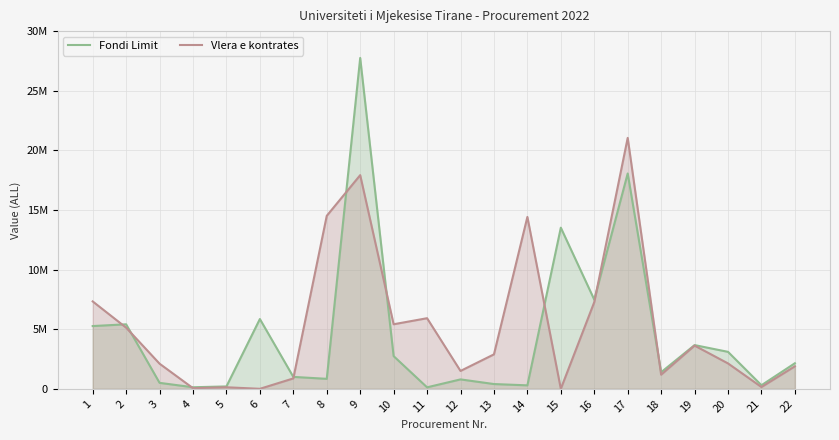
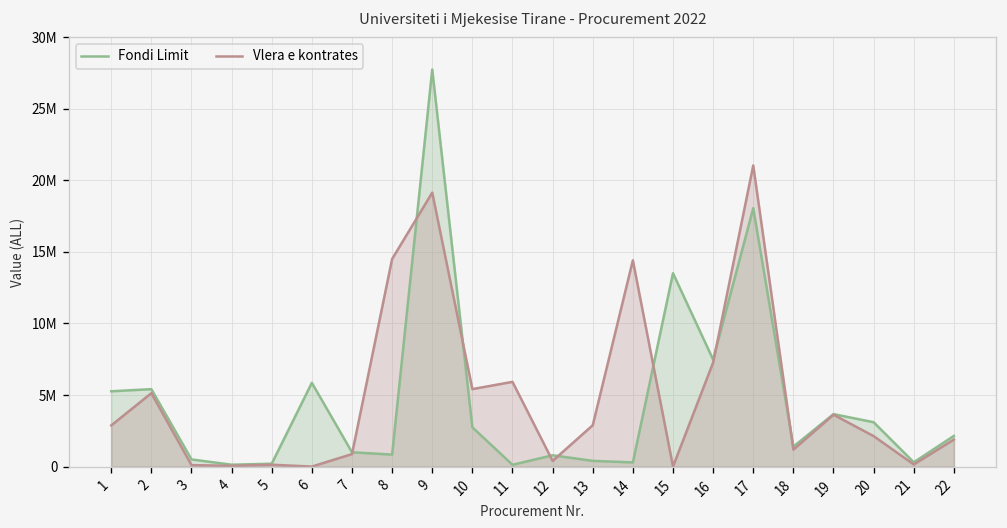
Vlera e kontrates, 1: 7300000 -> 2900000
Vlera e kontrates, 3: 2100000 -> 100000
Vlera e kontrates, 9: 17900000 -> 19100000
Vlera e kontrates, 12: 1500000 -> 400000
